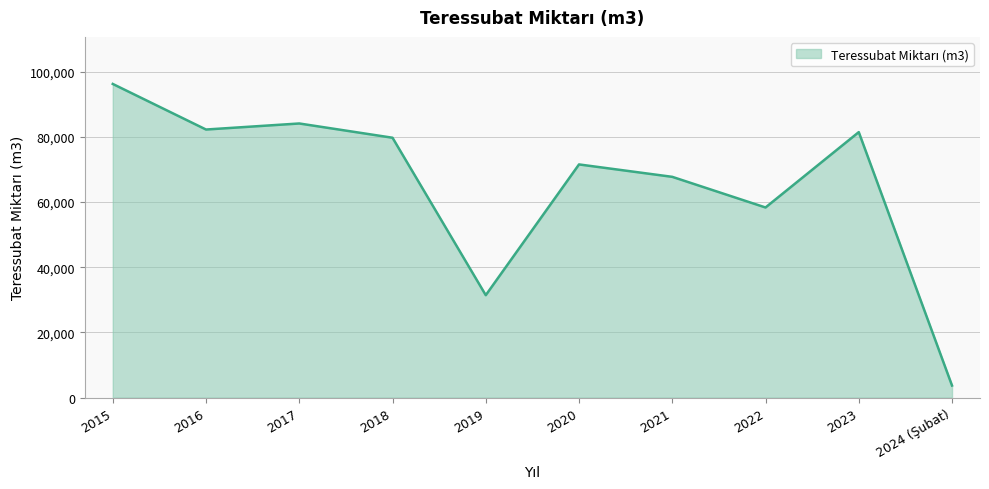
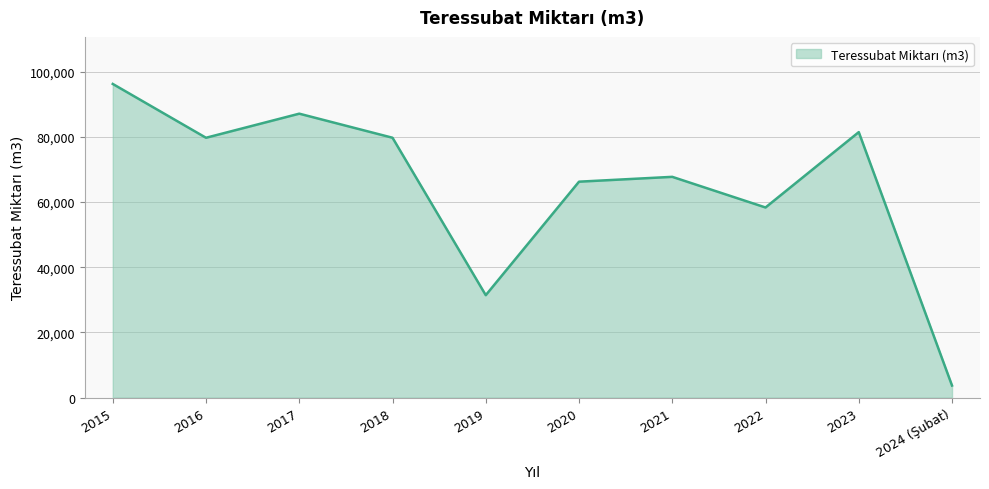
2016: 82,000 -> 80,000
2017: 84,000 -> 87,000
2020: 72,000 -> 66,000
